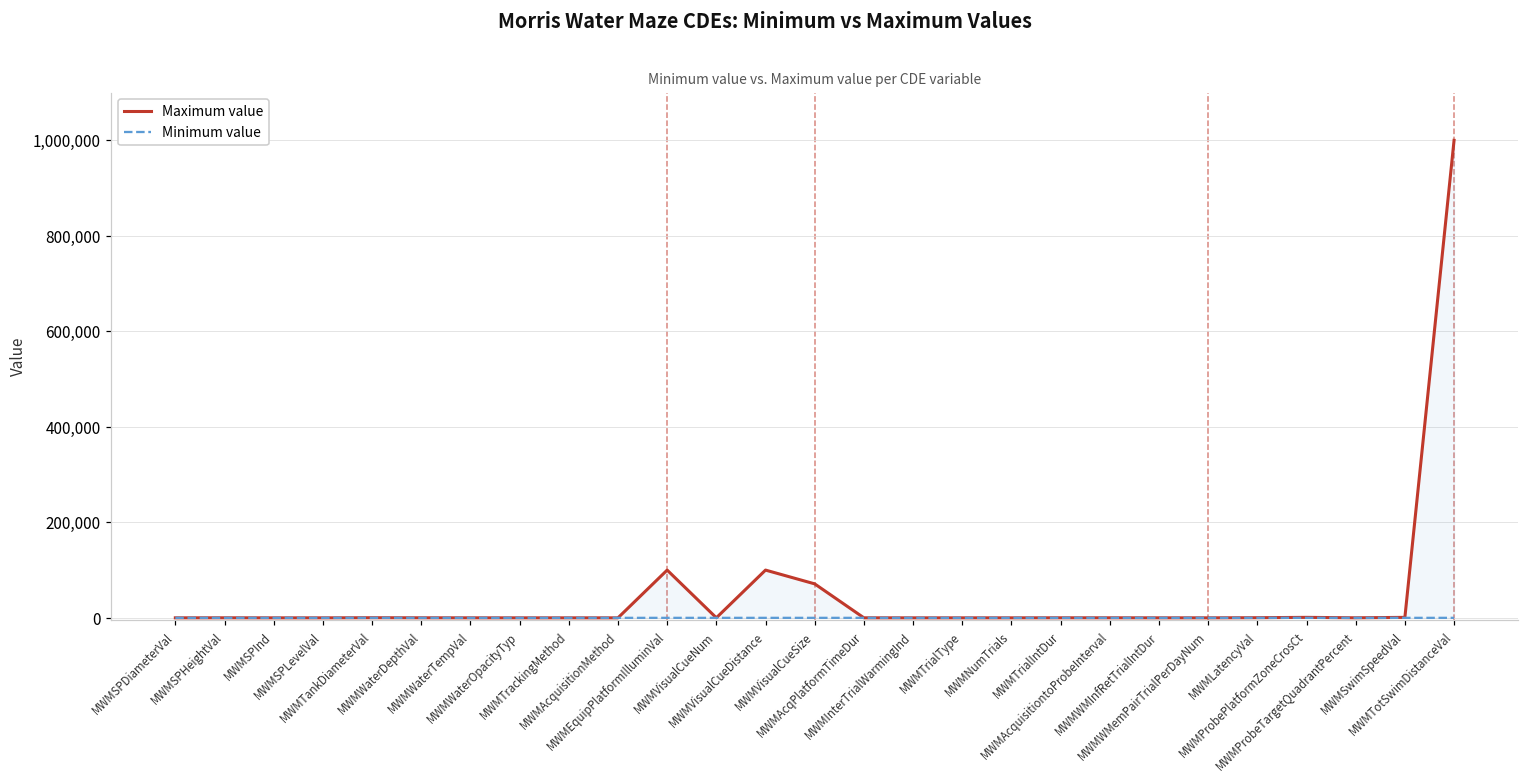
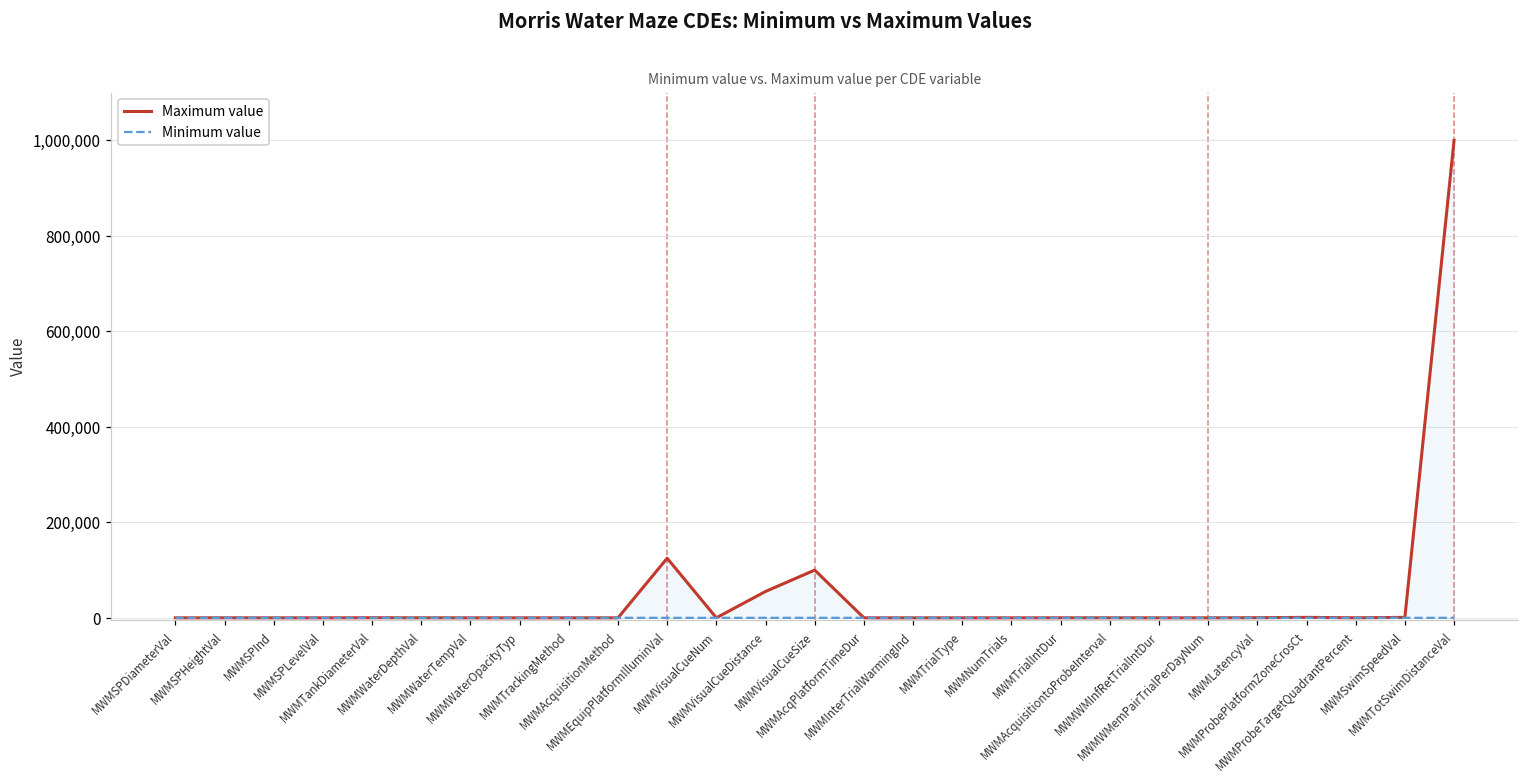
Maximum value, MWMEquipPlatformIlluminVal: 100,000 -> 120,000
Maximum value, MWMVisualCueDistance: 100,000 -> 60,000
Maximum value, MWMVisualCueSize: 70,000 -> 100,000
